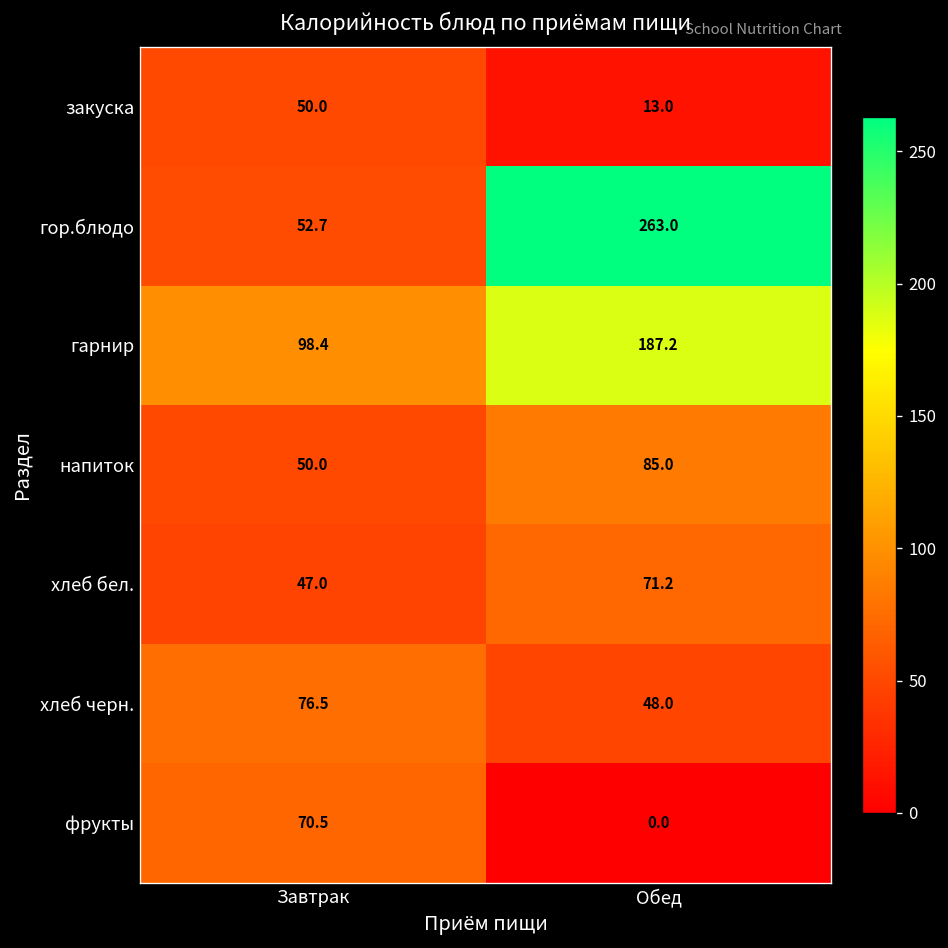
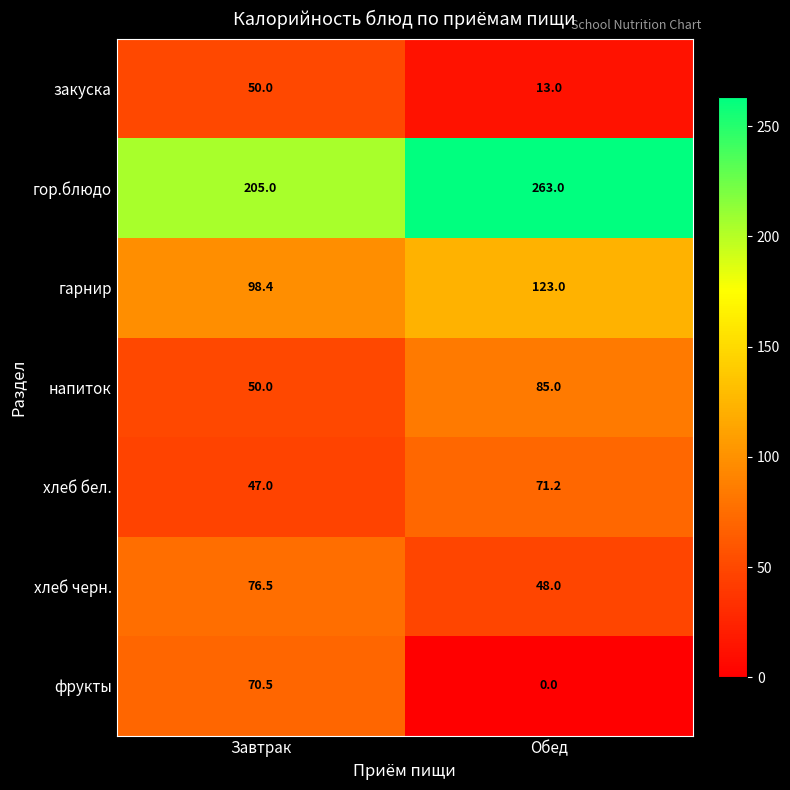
гор.блюдо, Завтрак: 52.7 -> 205.0
гарнир, Обед: 187.2 -> 123.0
